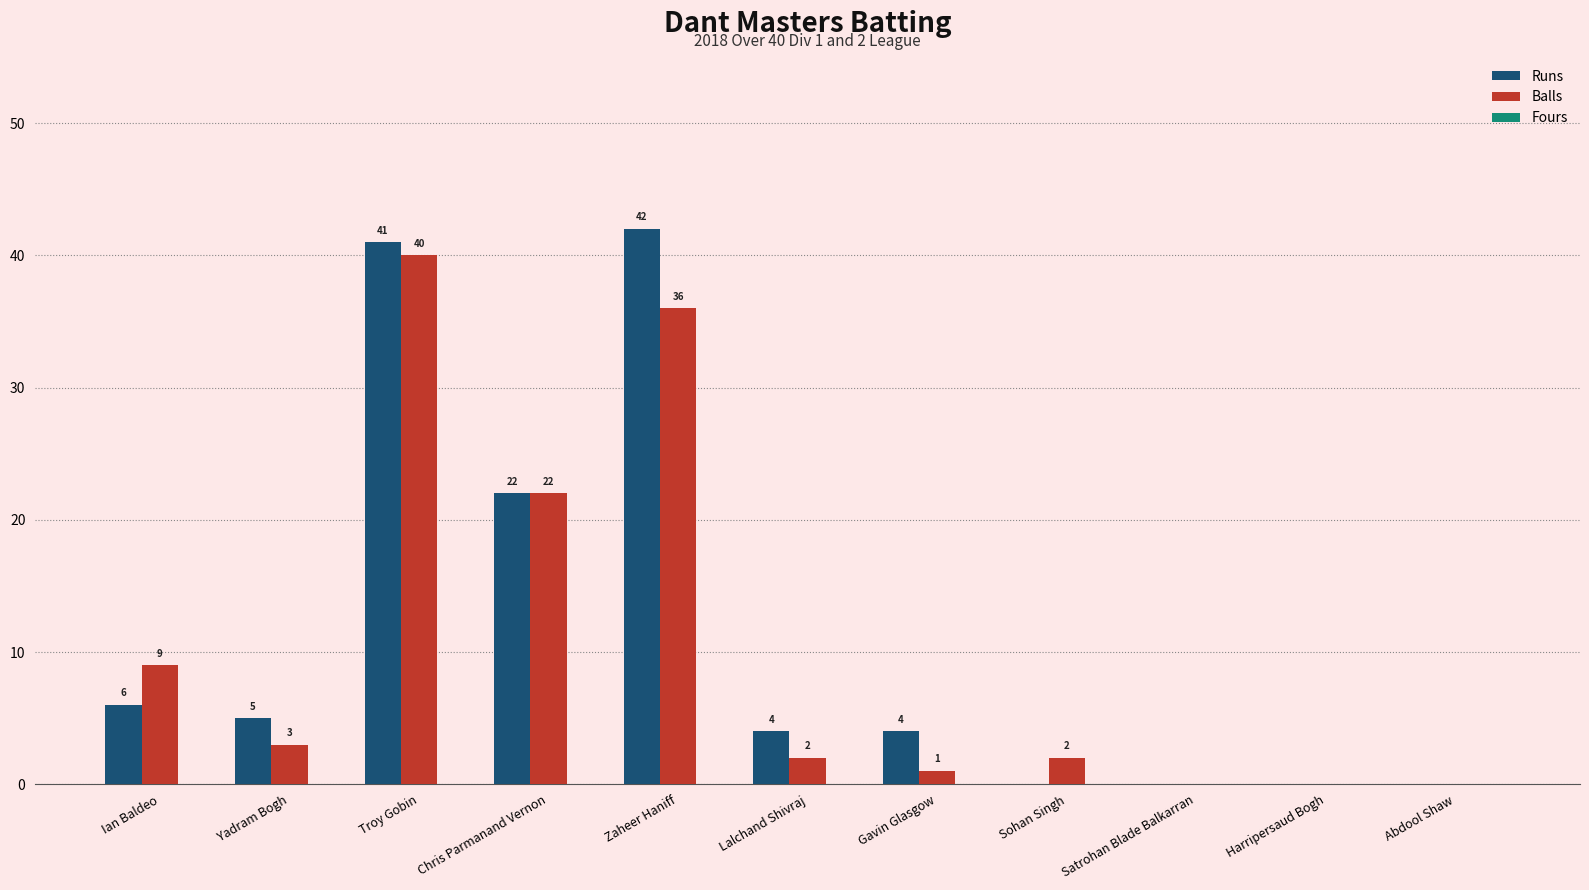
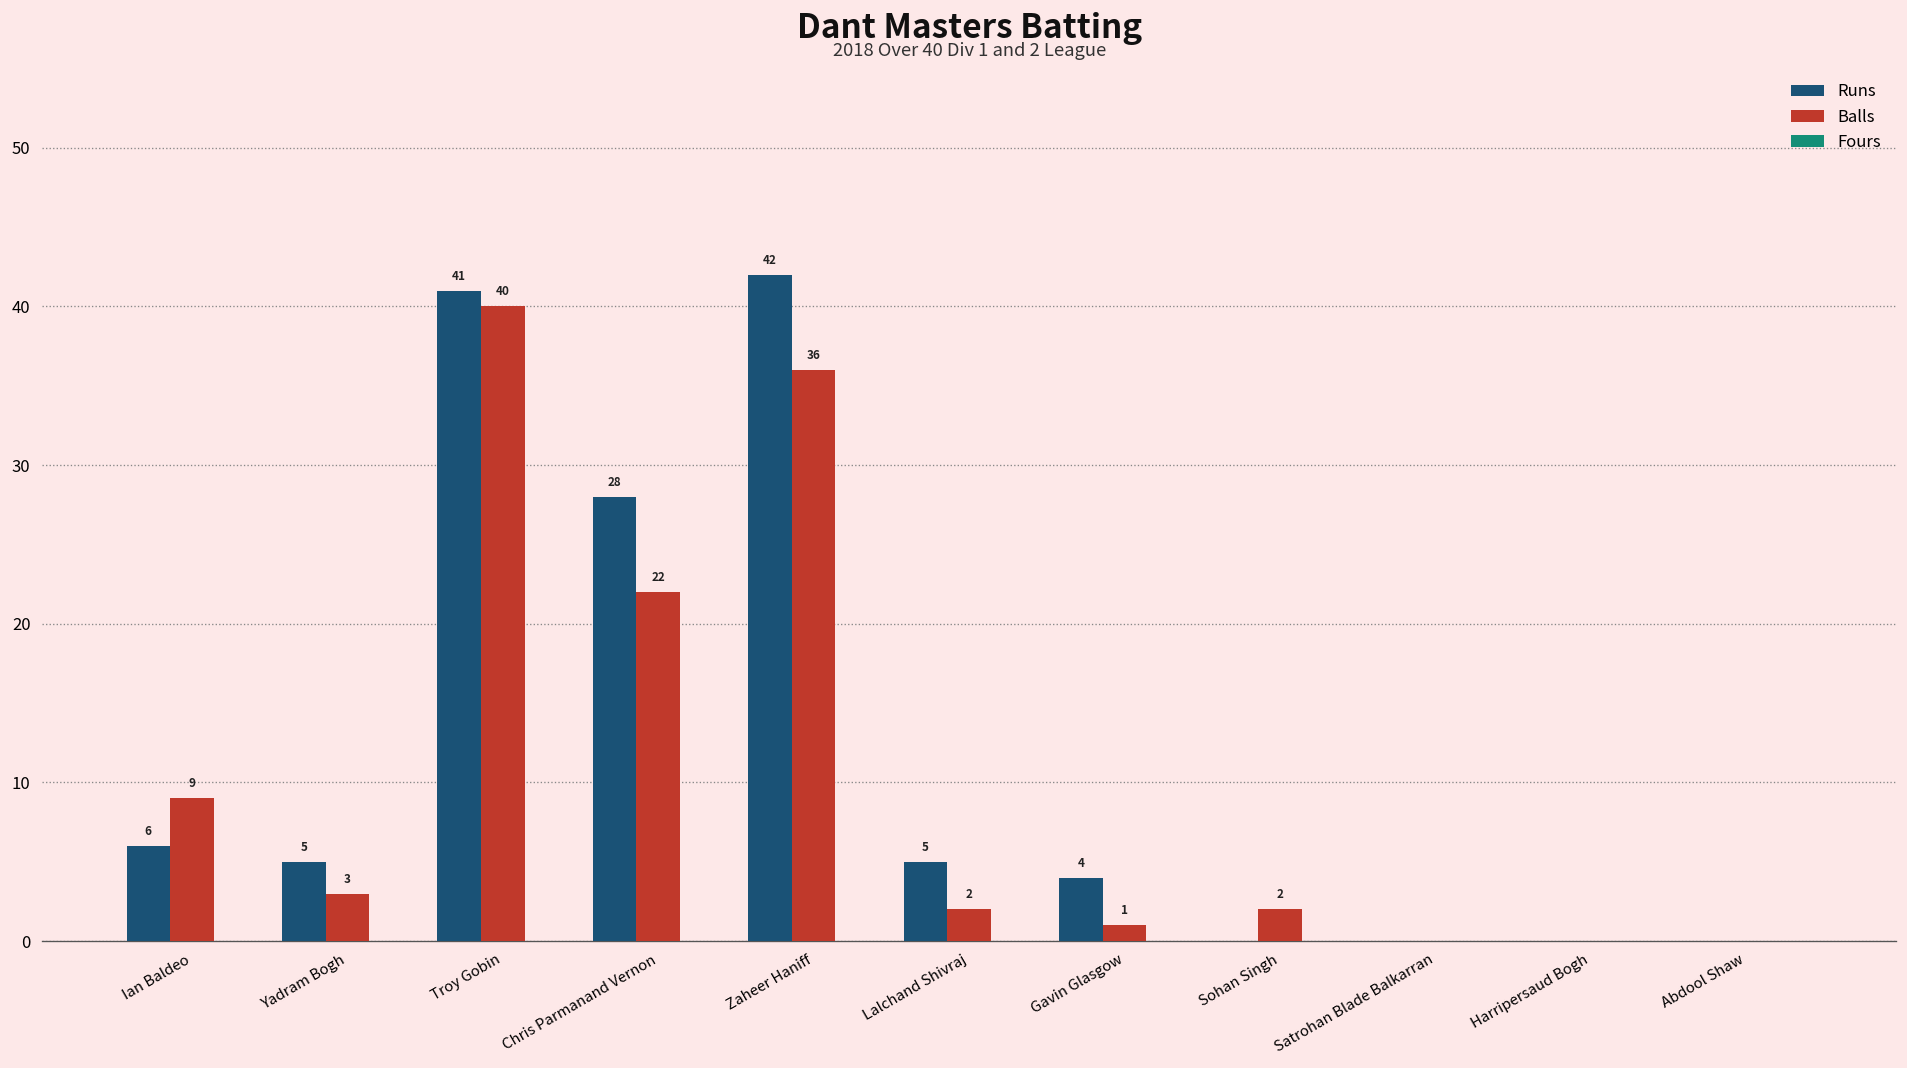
Runs, Chris Parmanand Vernon: 22 -> 28
Runs, Lalchand Shivraj: 4 -> 5
